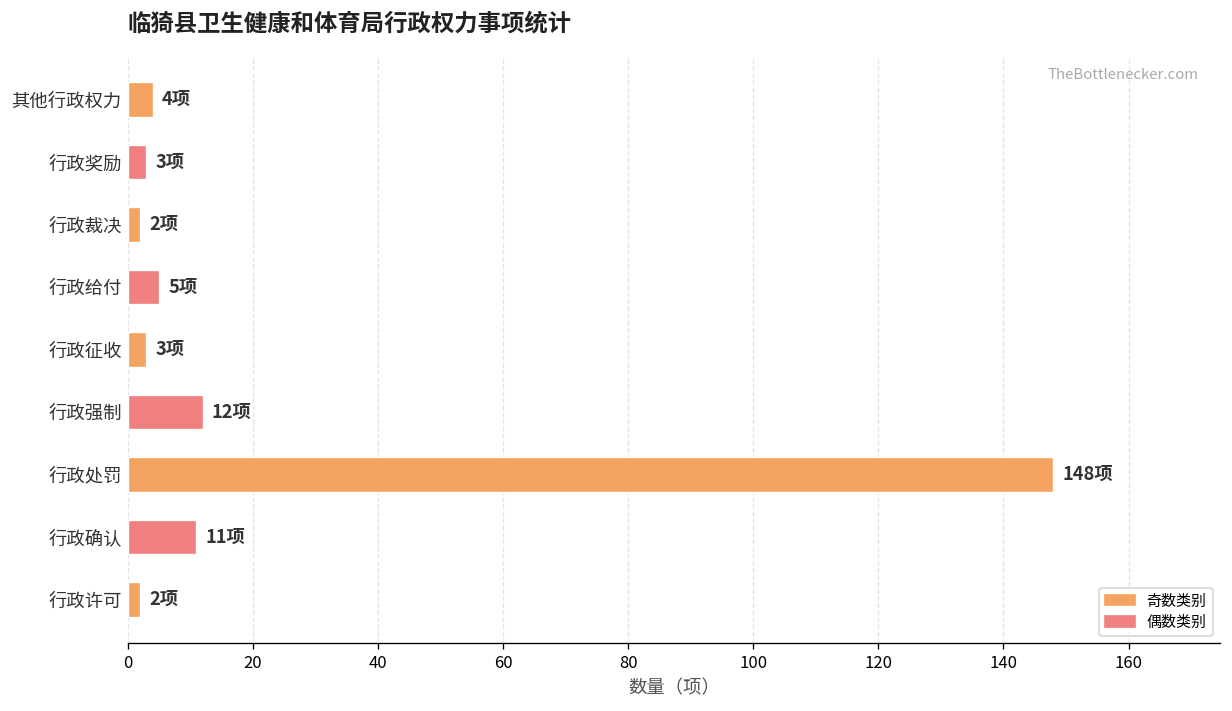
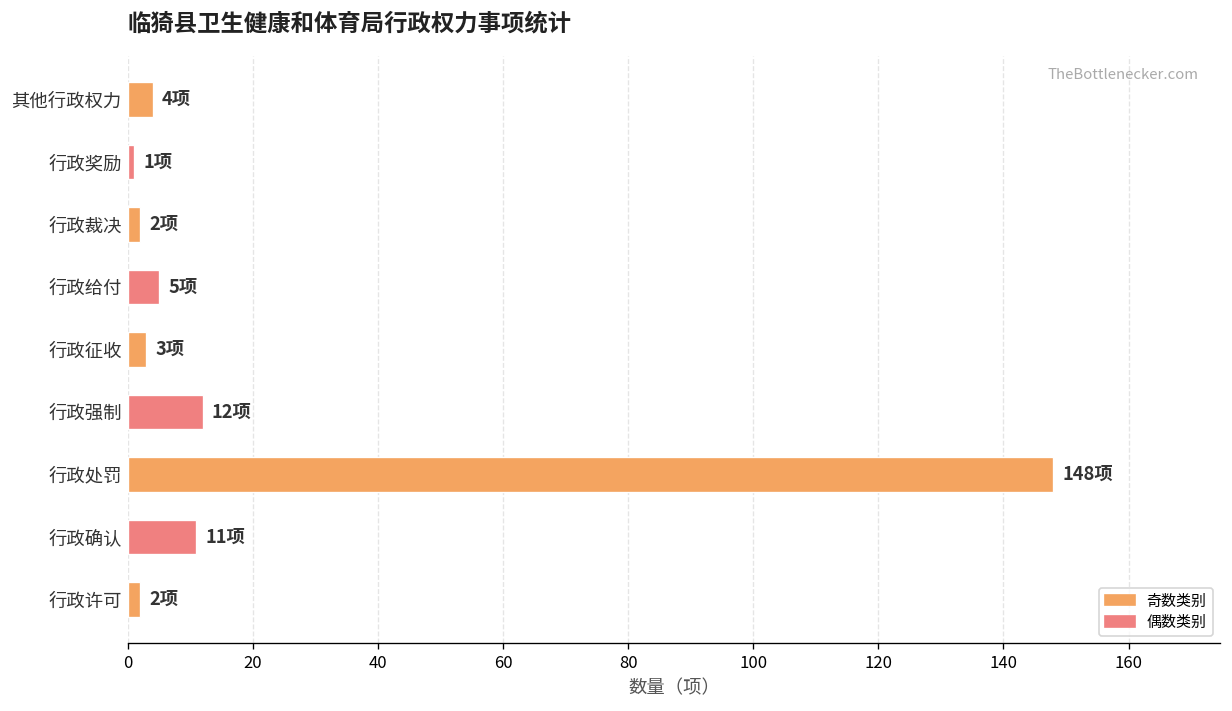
行政奖励: 3项 -> 1项
